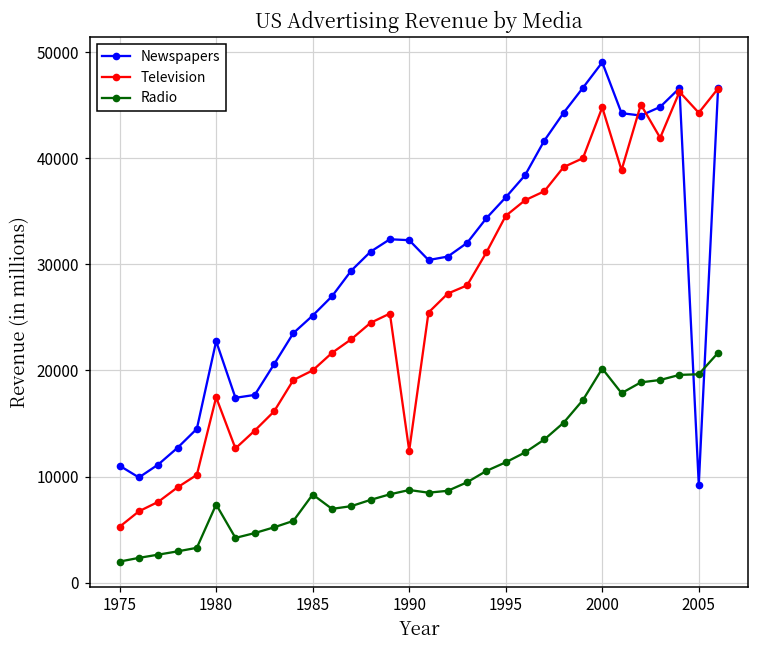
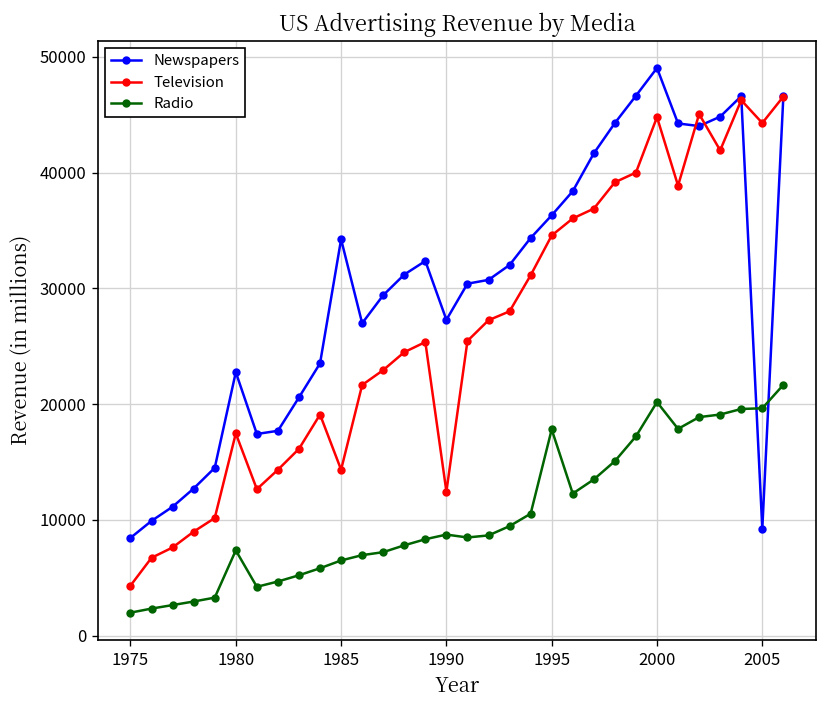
Newspapers, 1975: 11000 -> 8000
Television, 1975: 5000 -> 4000
Newspapers, 1985: 25000 -> 34000
Television, 1985: 20000 -> 14000
Radio, 1985: 8000 -> 6000
Newspapers, 1990: 32000 -> 27000
Radio, 1995: 11000 -> 18000
